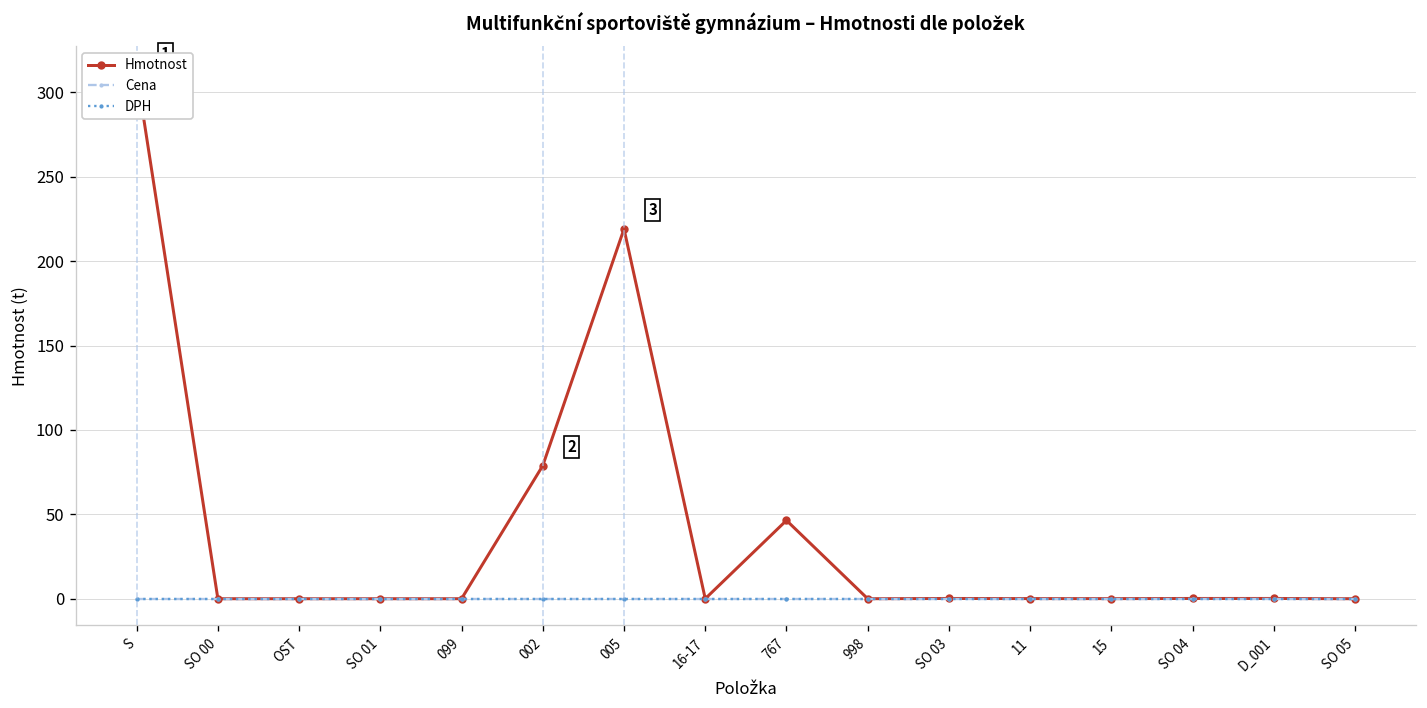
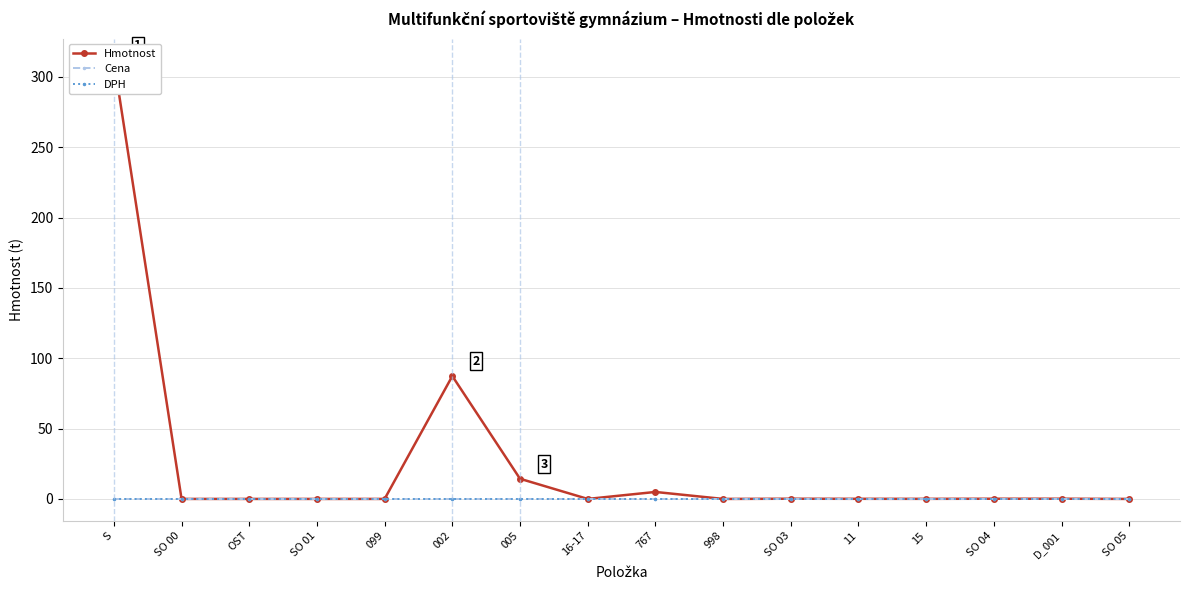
Hmotnost, 002: 79 -> 87
Hmotnost, 005: 219 -> 14
Hmotnost, 767: 46 -> 5
